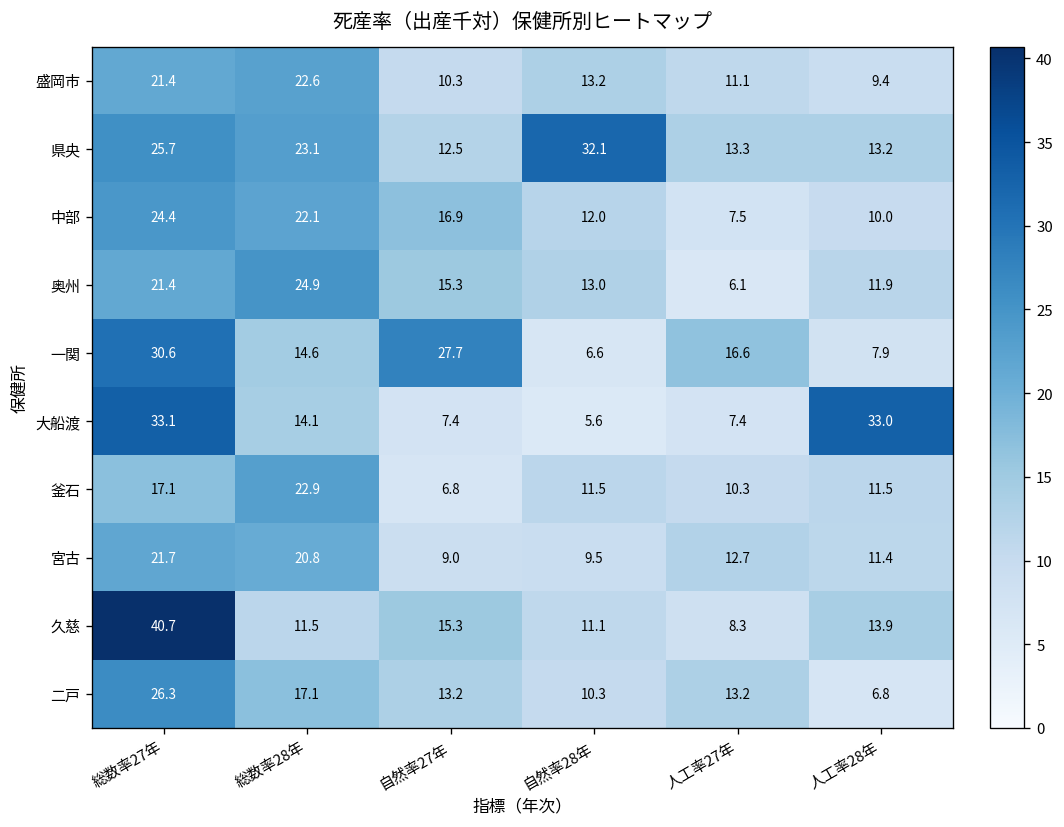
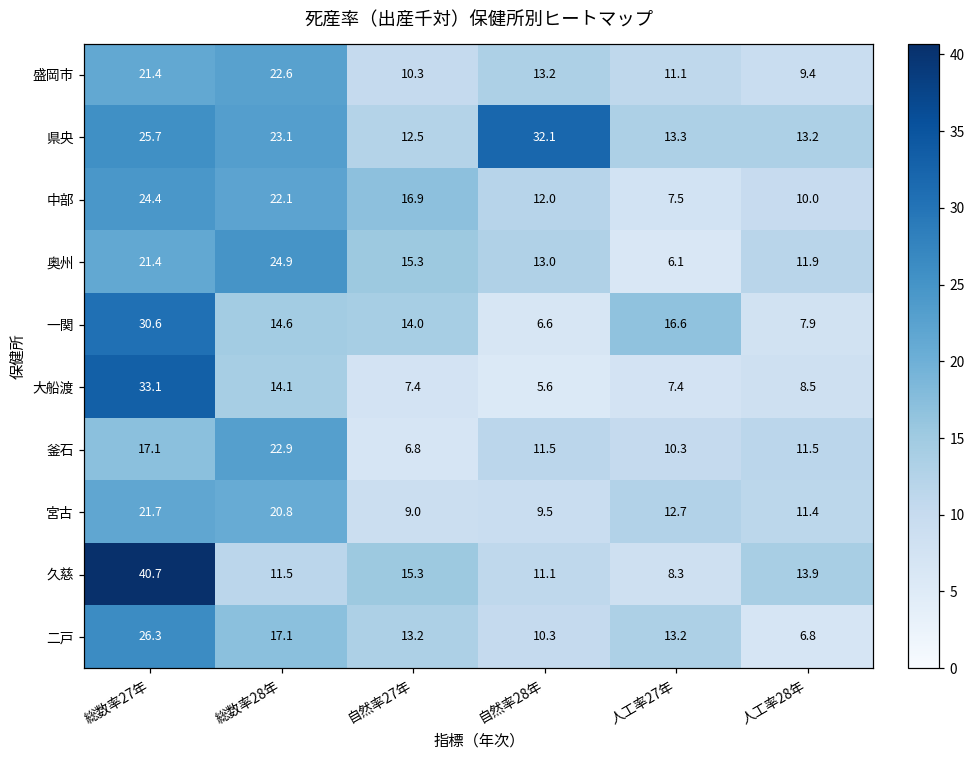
一関, 自然率27年: 27.7 -> 14.0
大船渡, 人工率28年: 33.0 -> 8.5
